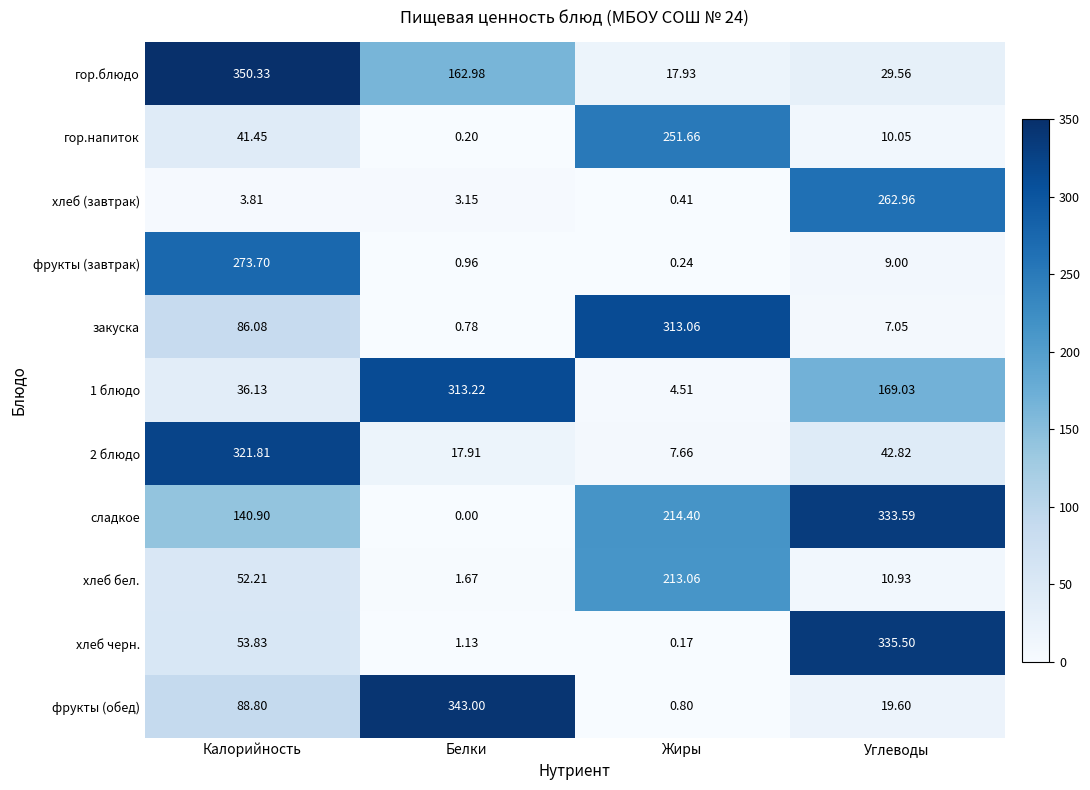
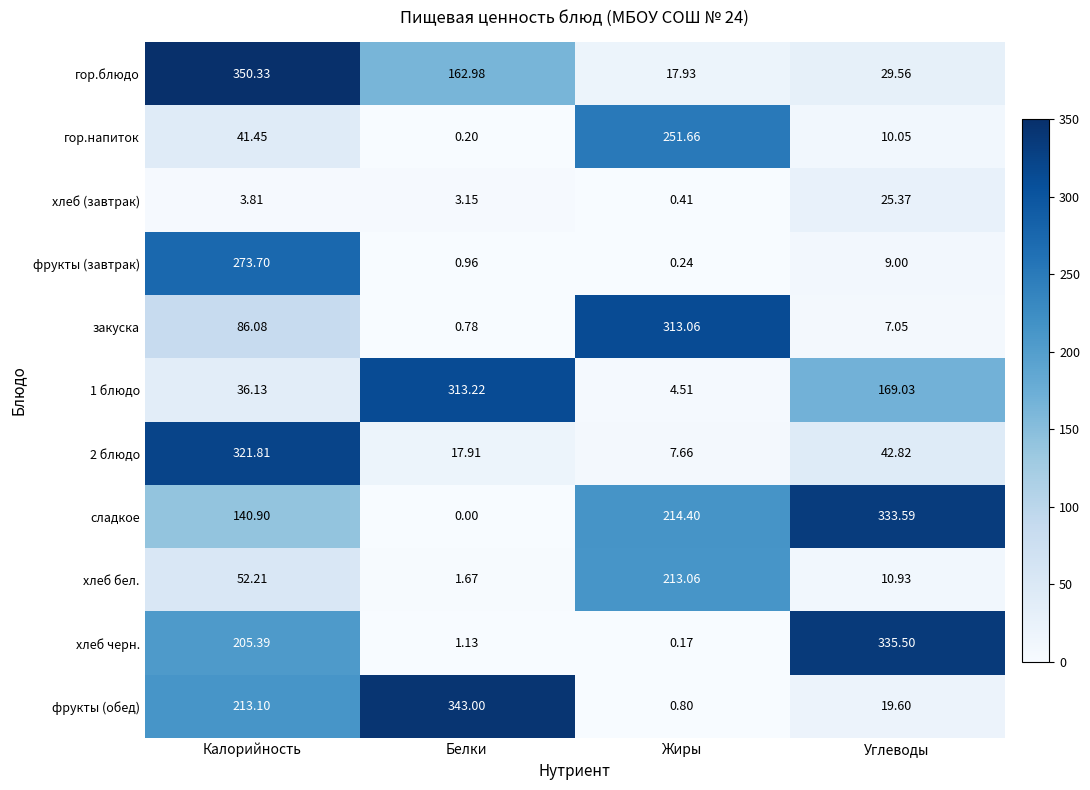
хлеб (завтрак), Углеводы: 262.96 -> 25.37
хлеб черн., Калорийность: 53.83 -> 205.39
фрукты (обед), Калорийность: 88.80 -> 213.10
